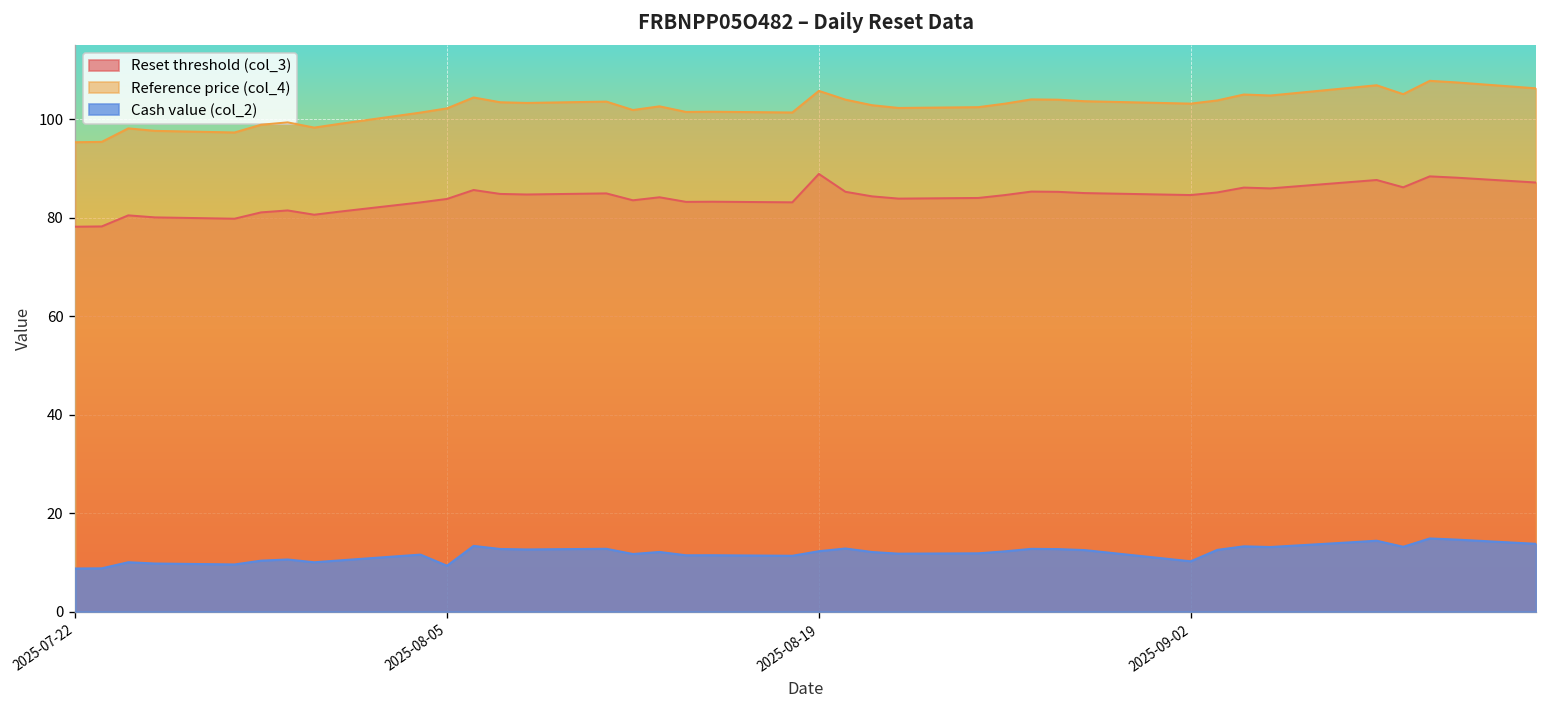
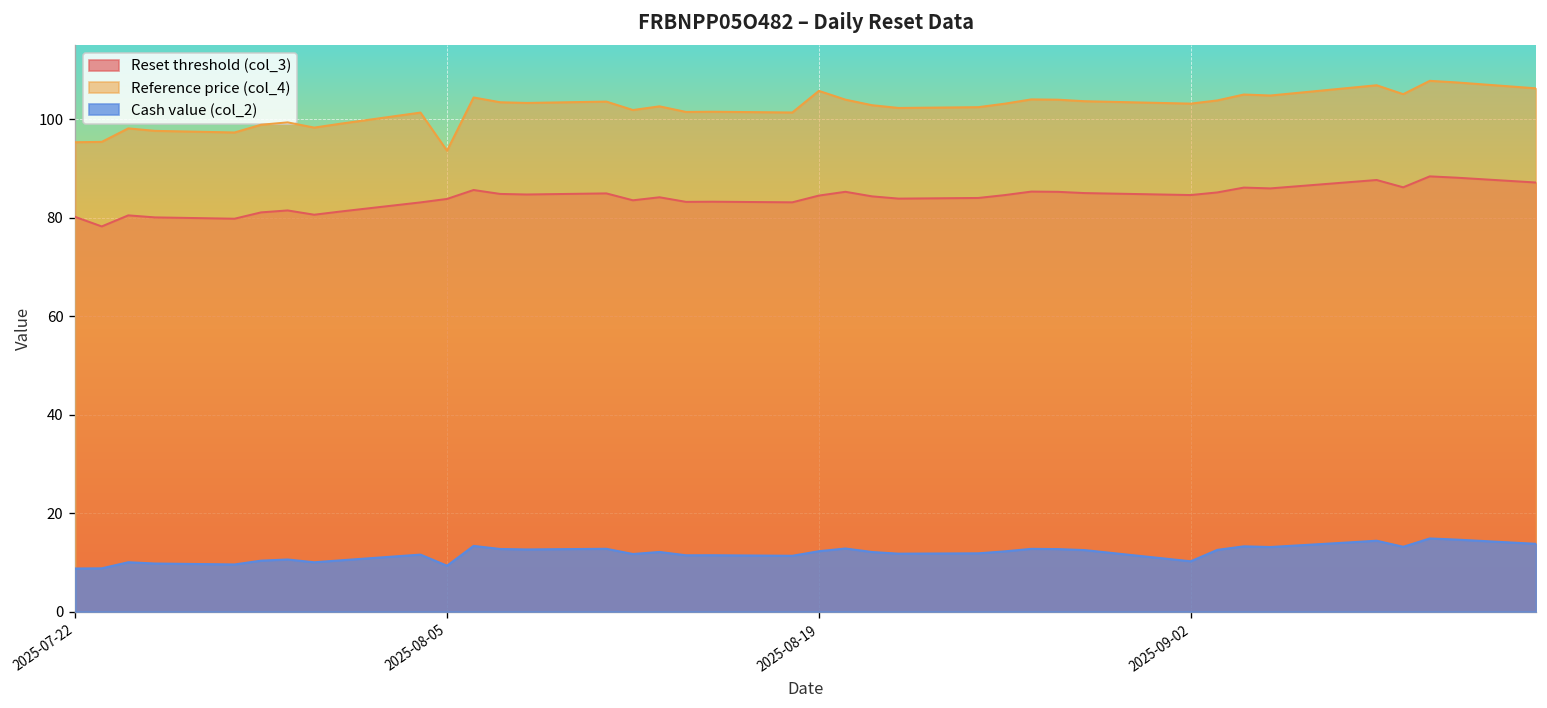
Reset threshold (col_3), 2025-07-22: 78 -> 80
Reference price (col_4), 2025-08-05: 102 -> 94
Reset threshold (col_3), 2025-08-19: 89 -> 85
